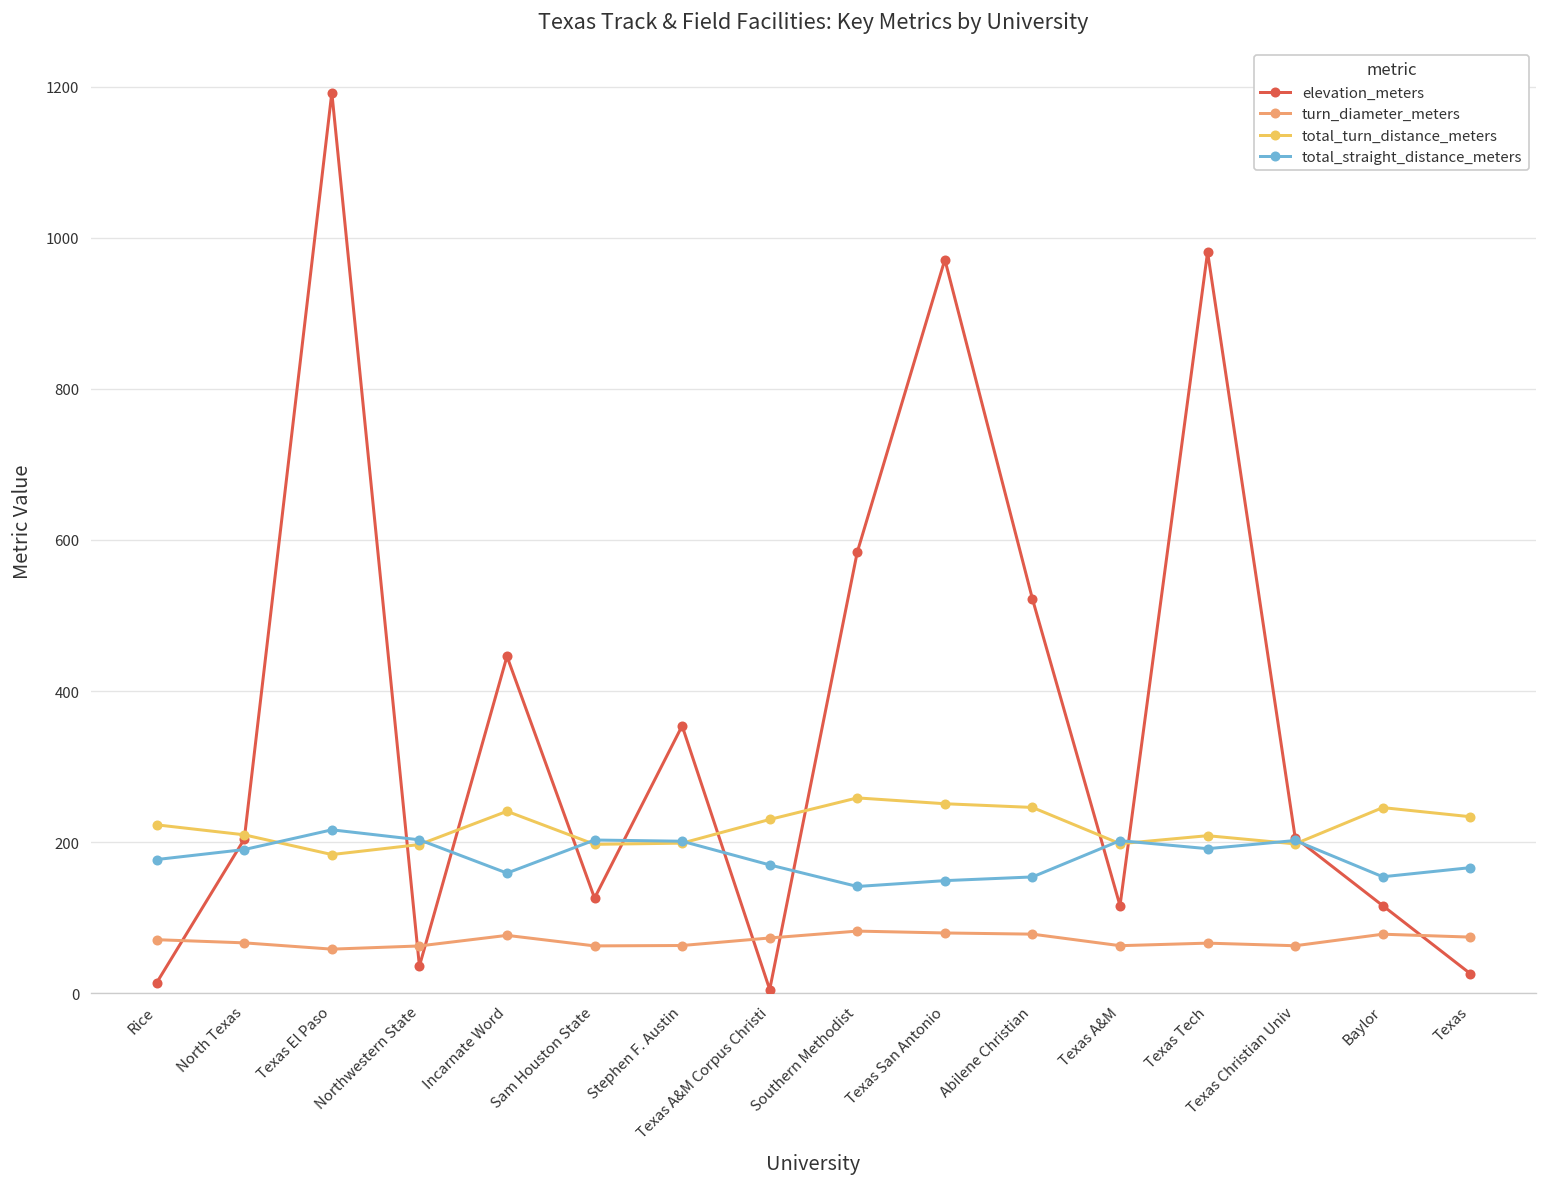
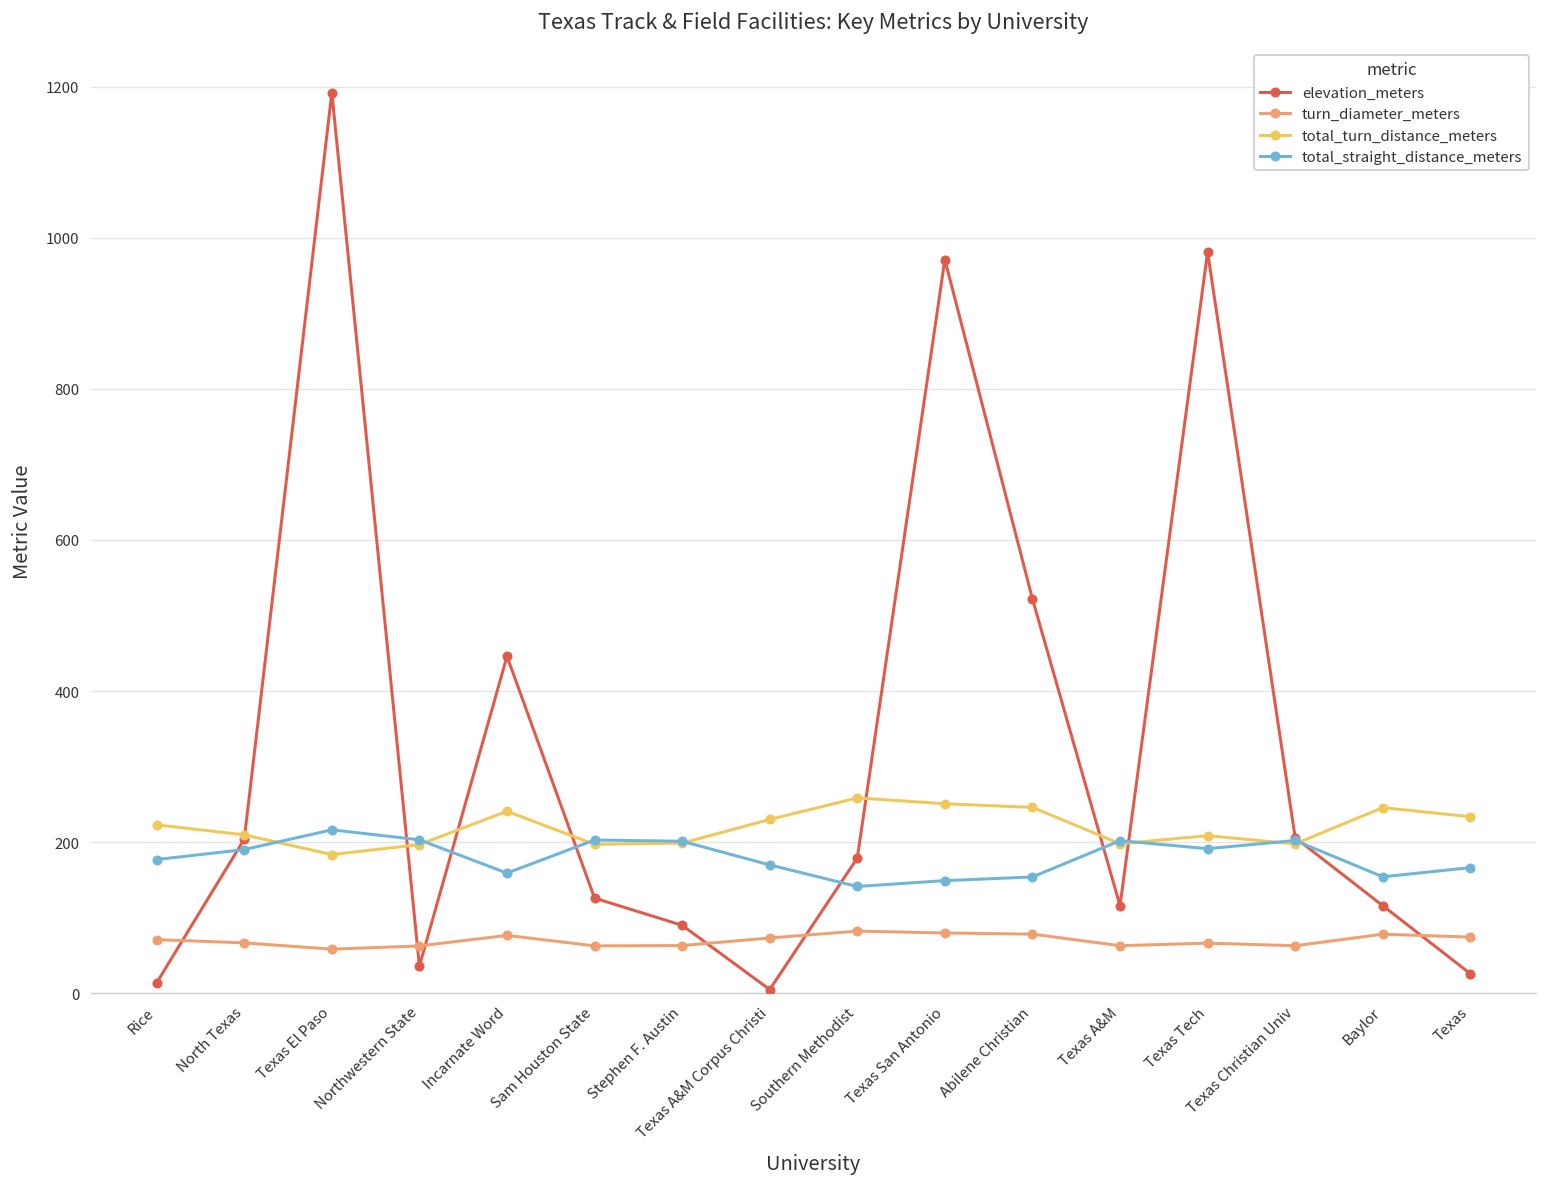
elevation_meters, Stephen F. Austin: 350 -> 90
elevation_meters, Southern Methodist: 580 -> 180
